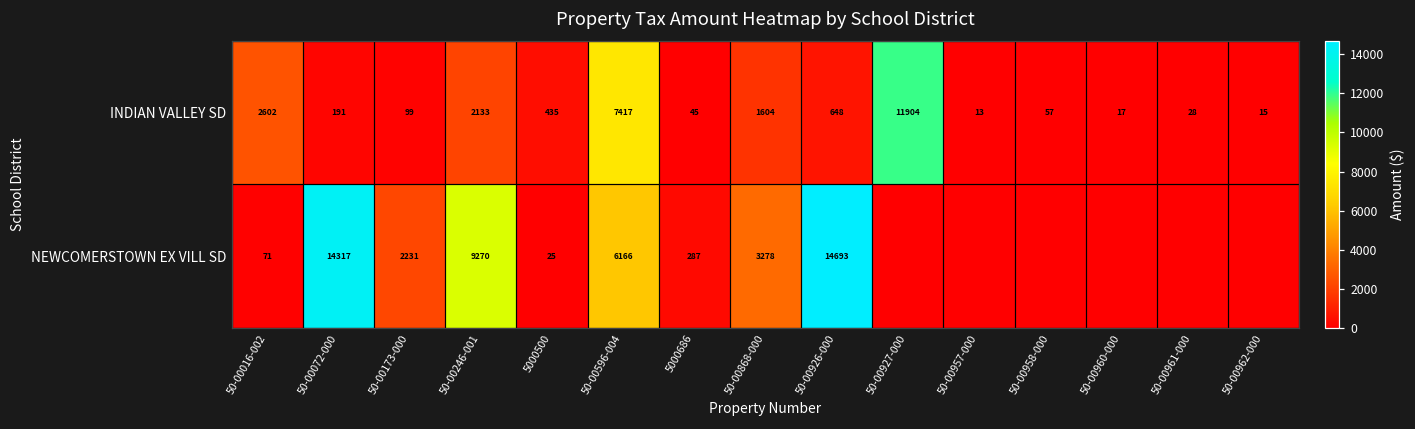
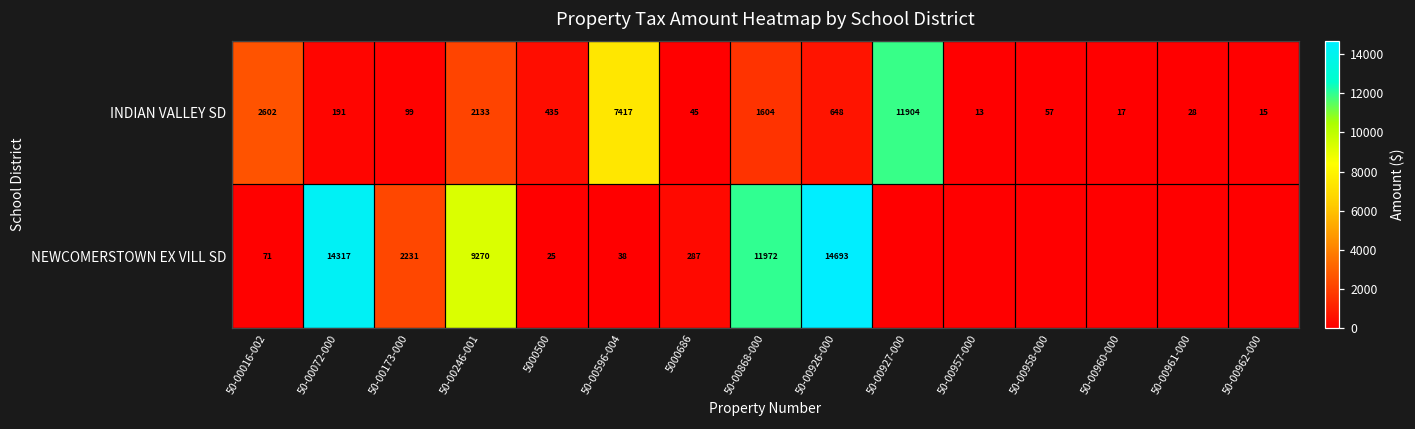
NEWCOMERSTOWN EX VILL SD, 50-00596-004: 6166 -> 38
NEWCOMERSTOWN EX VILL SD, 50-00868-000: 3278 -> 11972
